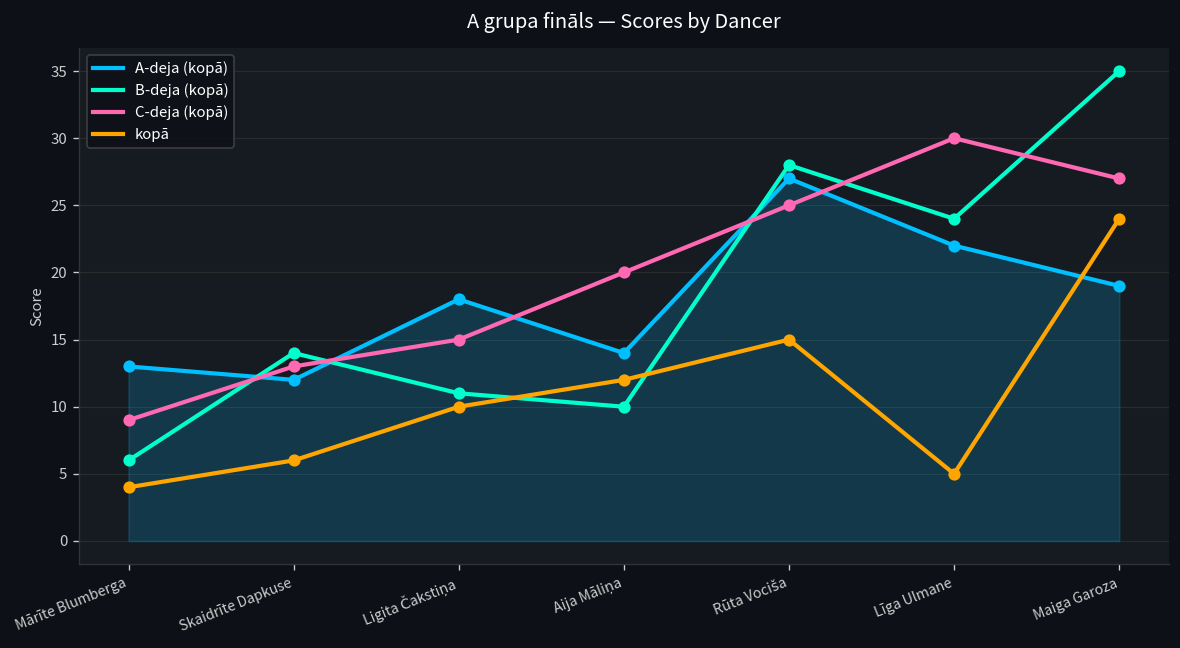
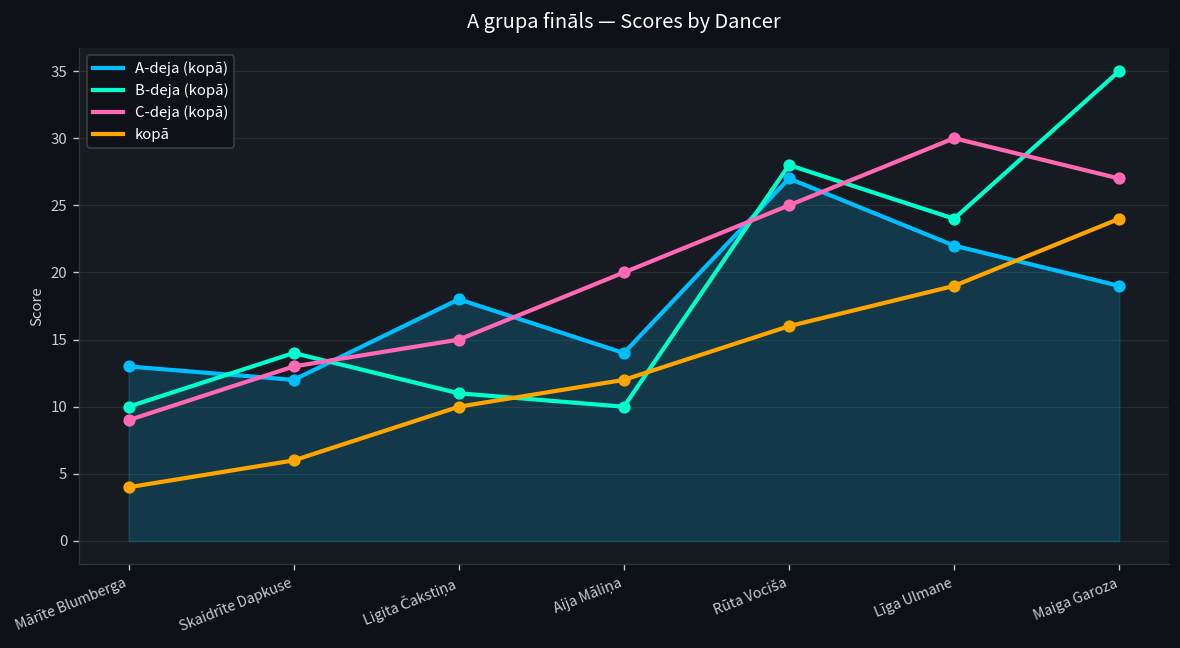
B-deja (kopā), Mārīte Blumberga: 6 -> 10
kopā, Rūta Vociša: 15 -> 16
kopā, Līga Ulmane: 5 -> 19
